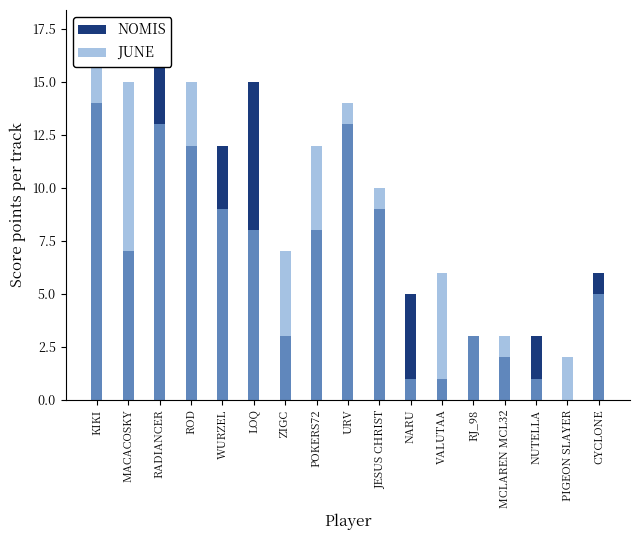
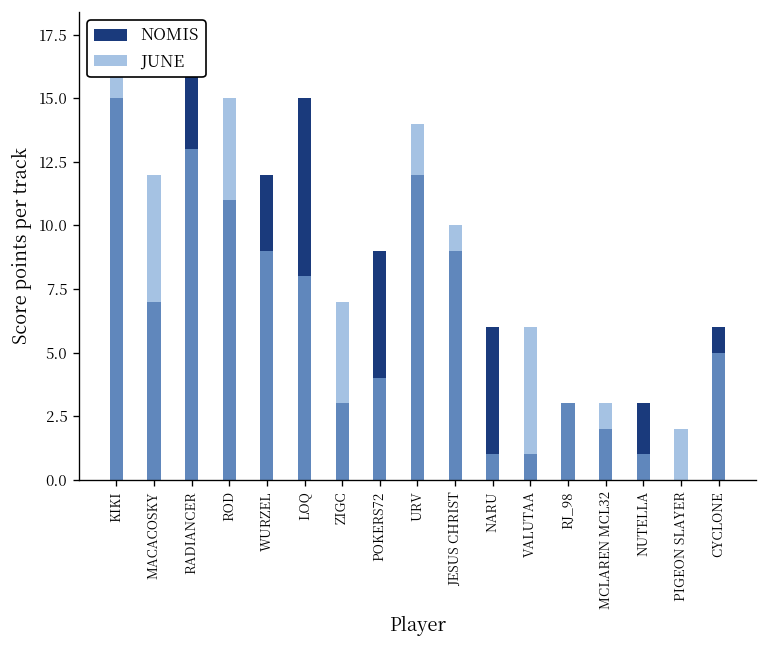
NOMIS, KIKI: 14 -> 15
JUNE, MACACOSKY: 15 -> 12
NOMIS, ROD: 12 -> 11
NOMIS, POKERS72: 8 -> 9
JUNE, POKERS72: 12 -> 4
NOMIS, URV: 13 -> 12
NOMIS, NARU: 5 -> 6
